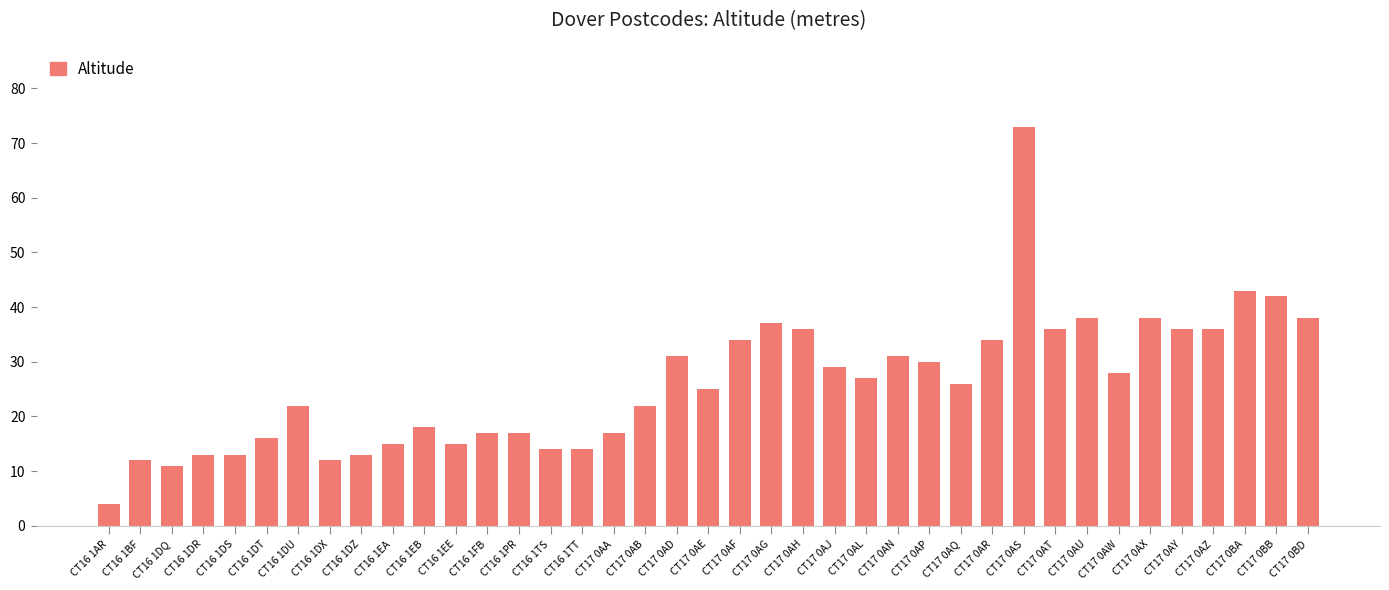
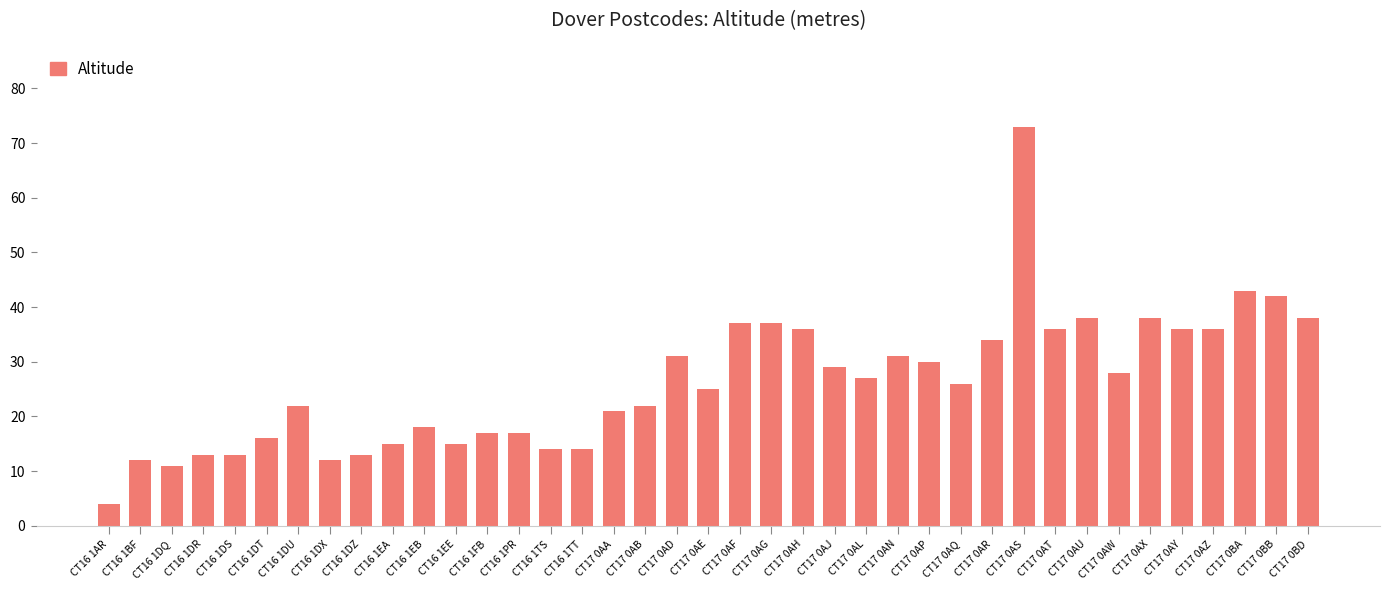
CT17 0AA: 17 -> 21
CT17 0AF: 34 -> 37
